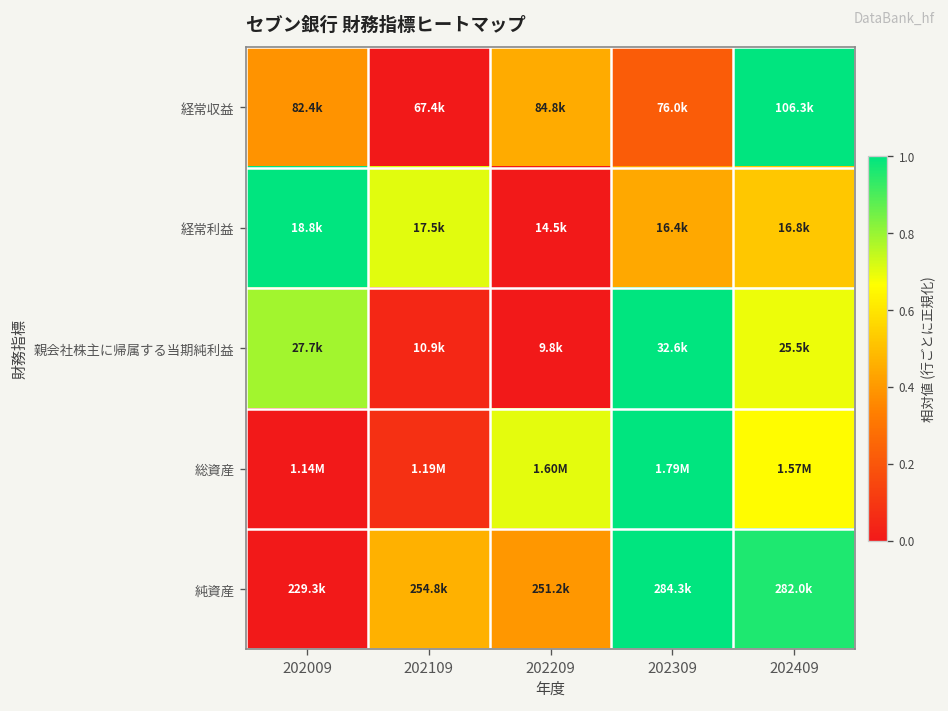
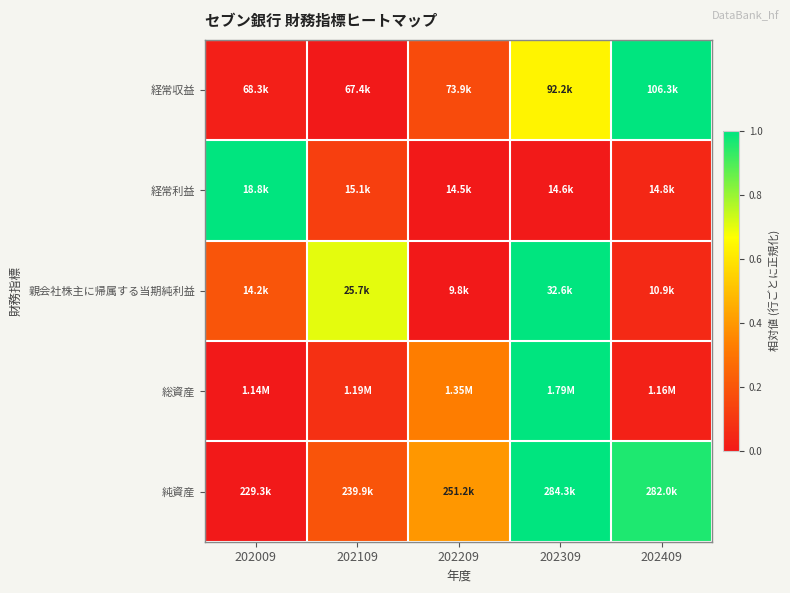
経常収益, 202009: 82.4k -> 68.3k
経常収益, 202209: 84.8k -> 73.9k
経常収益, 202309: 76.0k -> 92.2k
経常利益, 202109: 17.5k -> 15.1k
経常利益, 202309: 16.4k -> 14.6k
経常利益, 202409: 16.8k -> 14.8k
親会社株主に帰属する当期純利益, 202009: 27.7k -> 14.2k
親会社株主に帰属する当期純利益, 202109: 10.9k -> 25.7k
親会社株主に帰属する当期純利益, 202409: 25.5k -> 10.9k
総資産, 202209: 1.60M -> 1.35M
総資産, 202409: 1.57M -> 1.16M
純資産, 202109: 254.8k -> 239.9k
